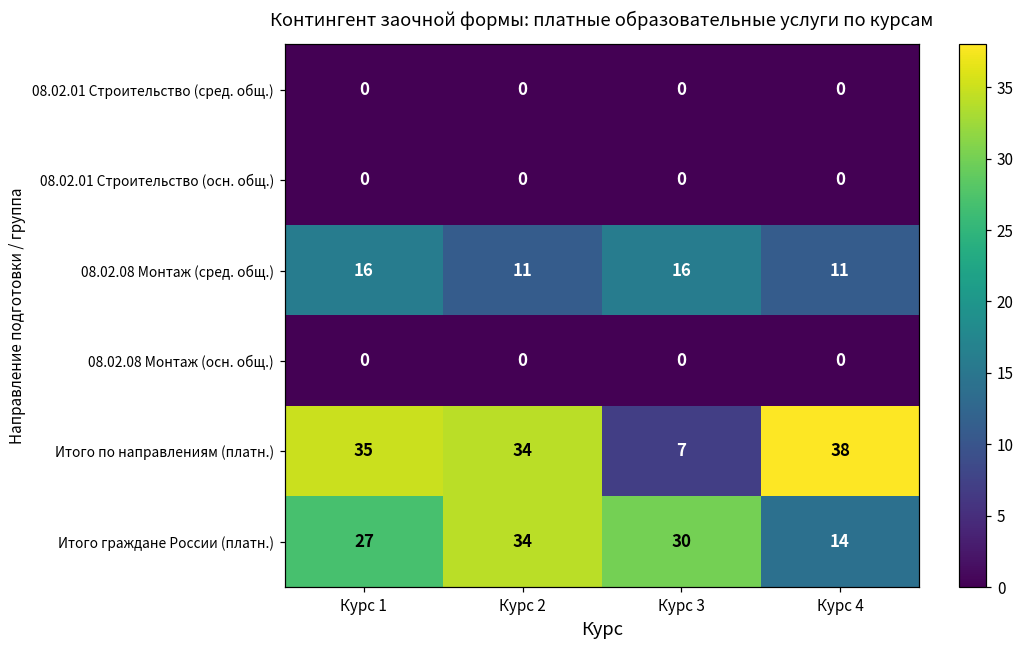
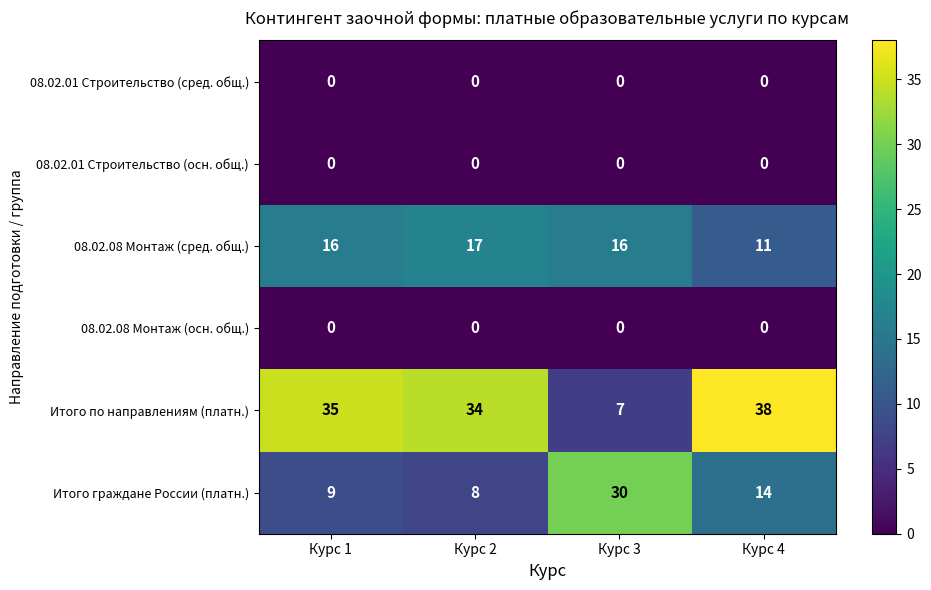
08.02.08 Монтаж (сред. общ.), Курс 2: 11 -> 17
Итого граждане России (платн.), Курс 1: 27 -> 9
Итого граждане России (платн.), Курс 2: 34 -> 8
